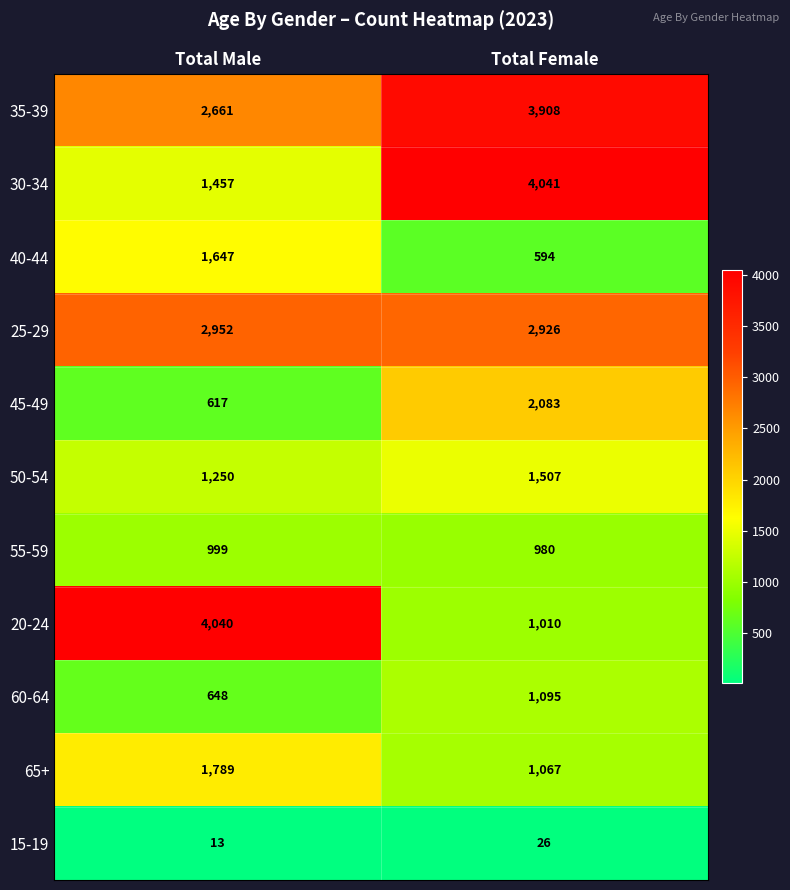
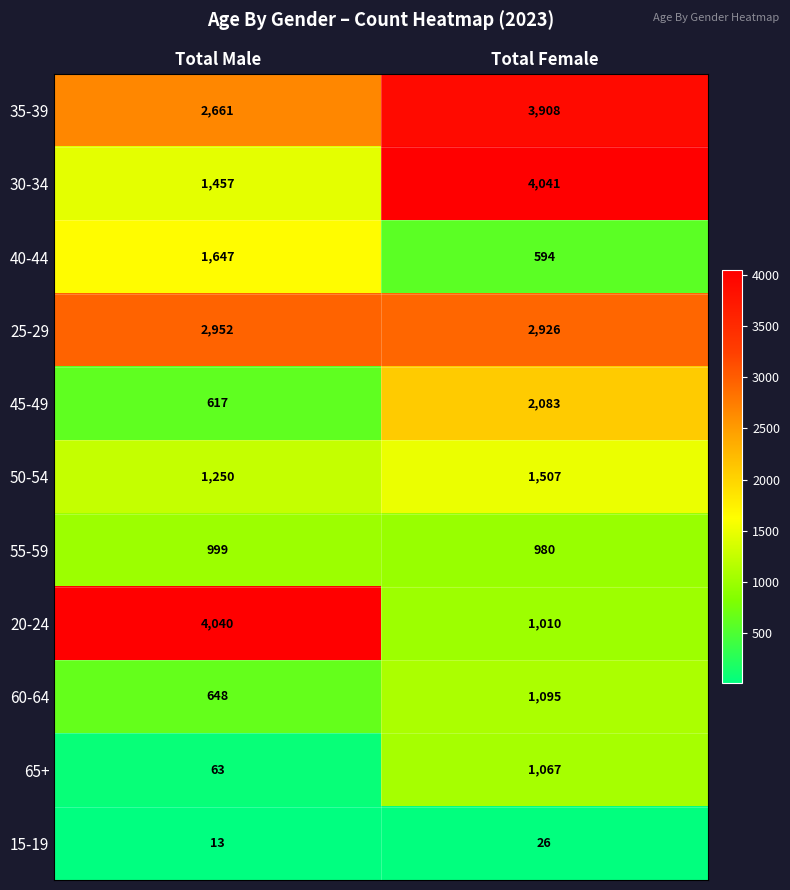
65+, Total Male: 1,789 -> 63
